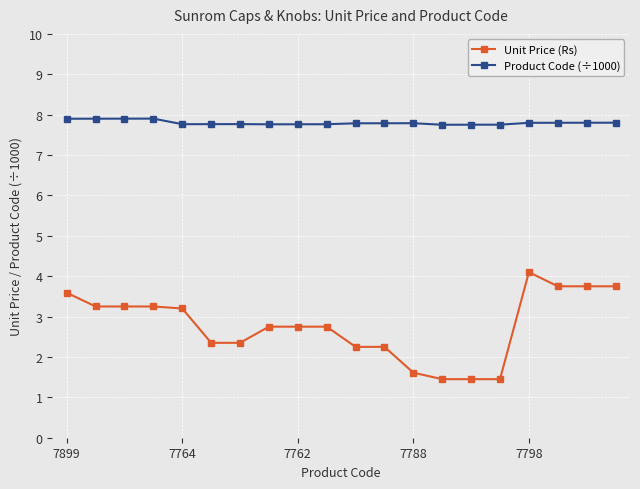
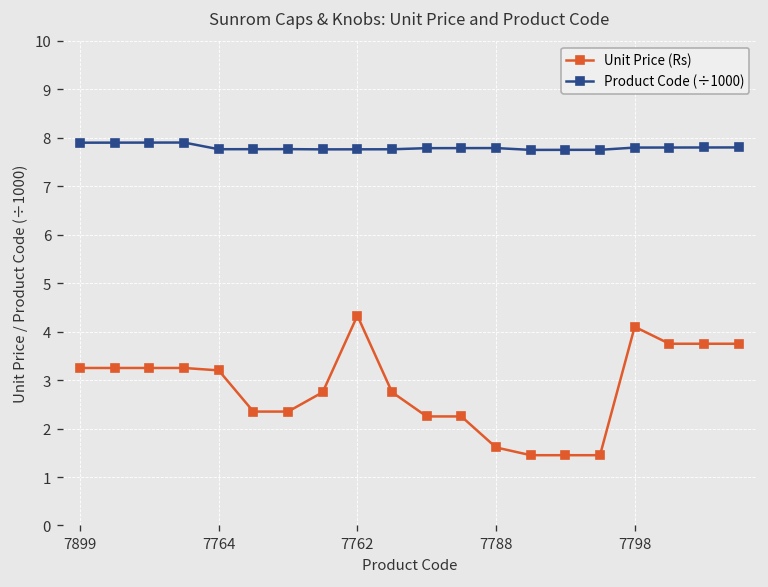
Unit Price (Rs), 7899: 3.6 -> 3.3
Unit Price (Rs), 7762: 2.8 -> 4.3
